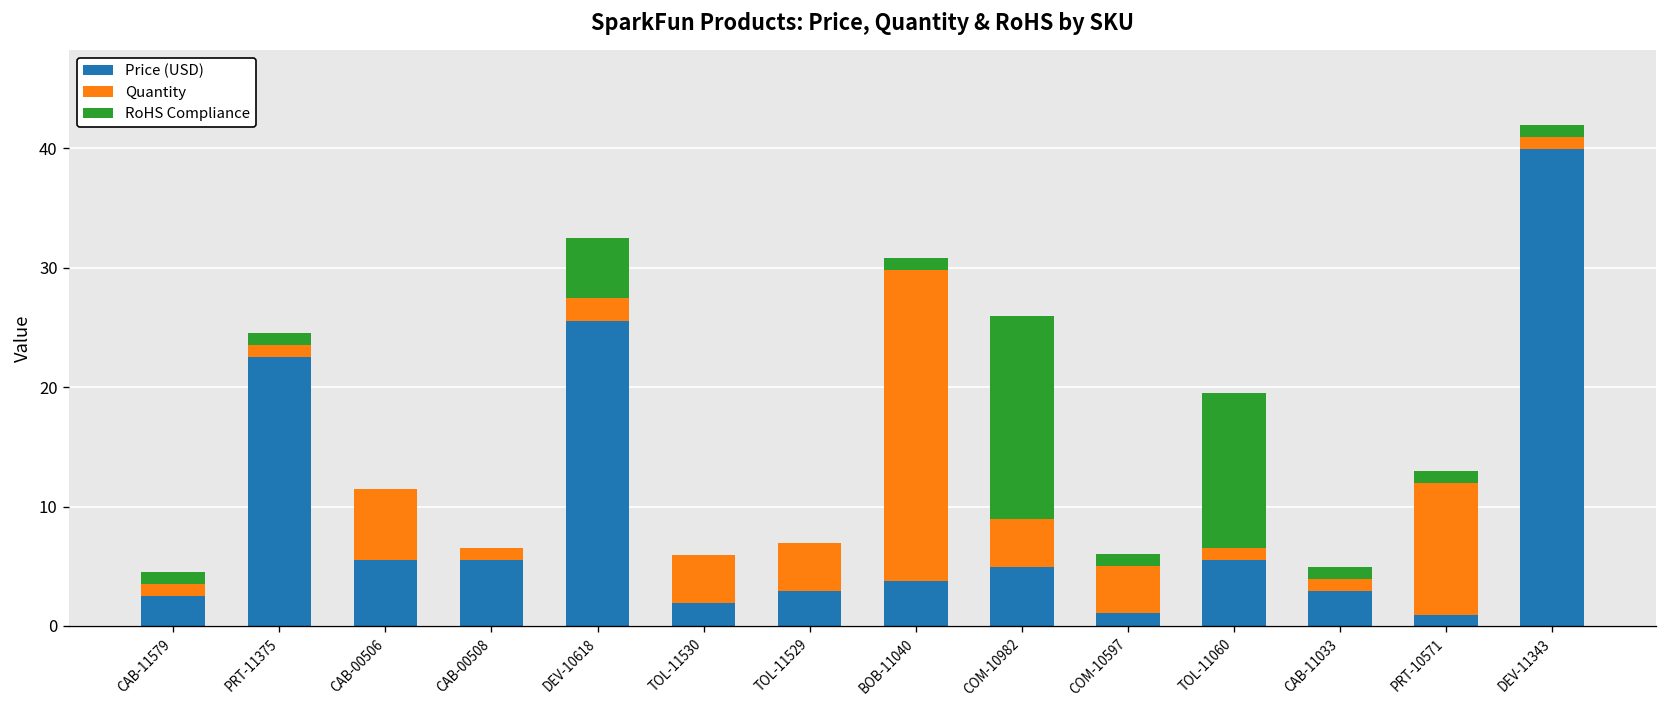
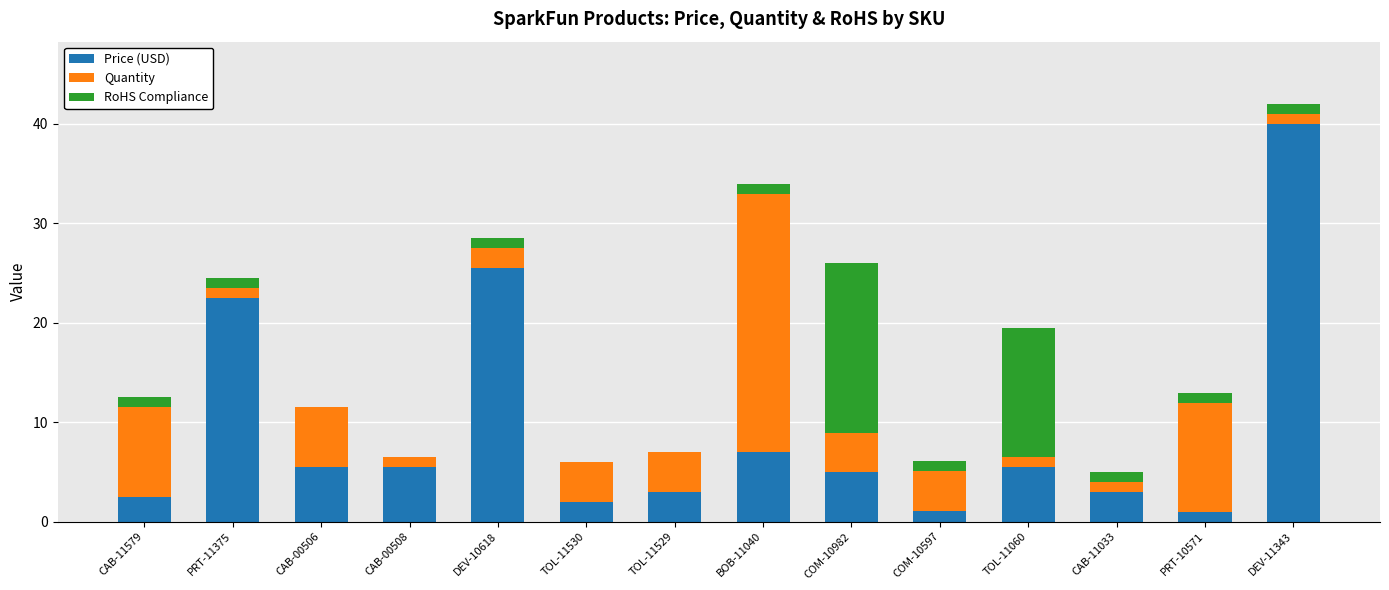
Quantity, CAB-11579: 1 -> 9
RoHS Compliance, DEV-10618: 5 -> 1
Price (USD), BOB-11040: 4 -> 7
